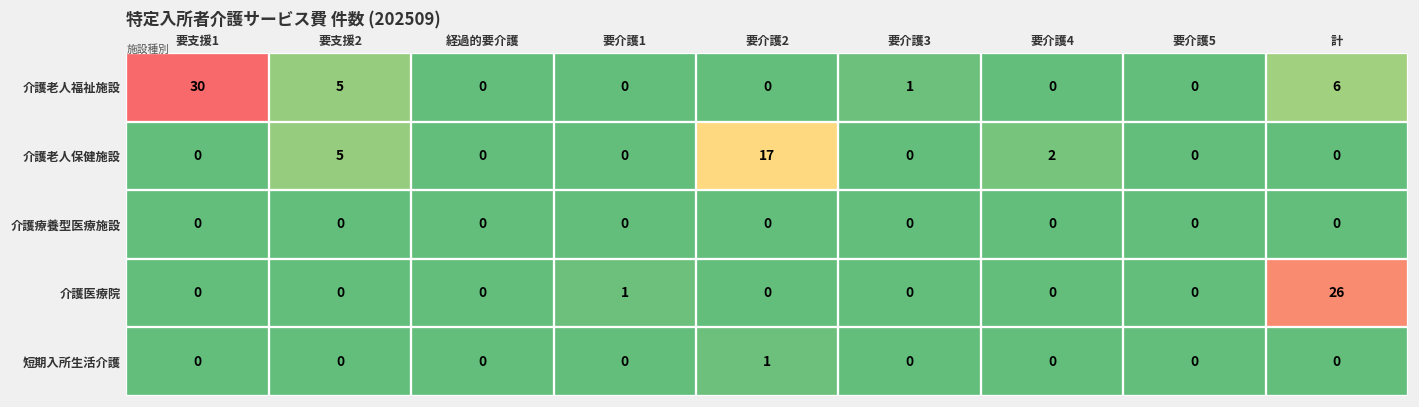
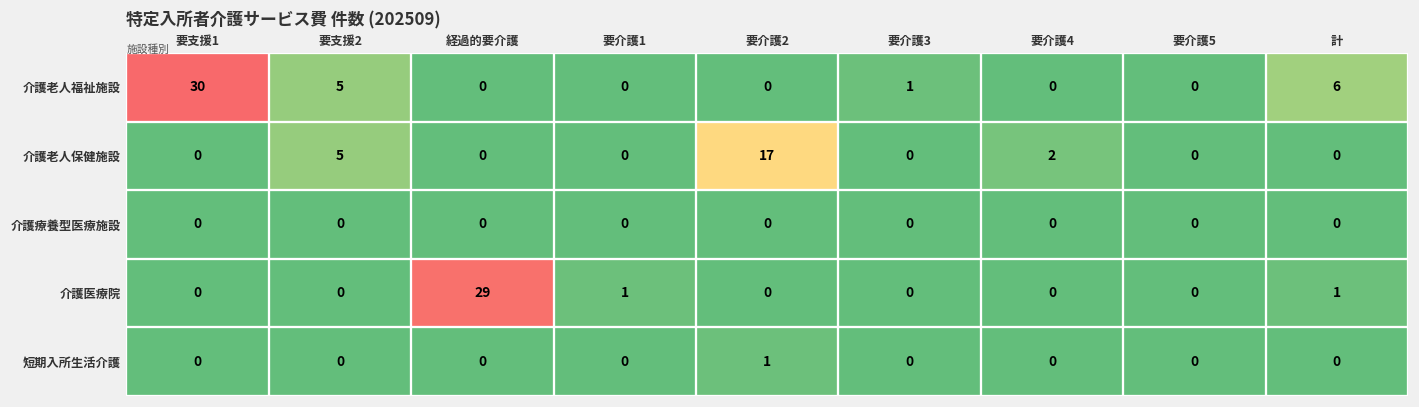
介護医療院, 経過的要介護: 0 -> 29
介護医療院, 計: 26 -> 1
